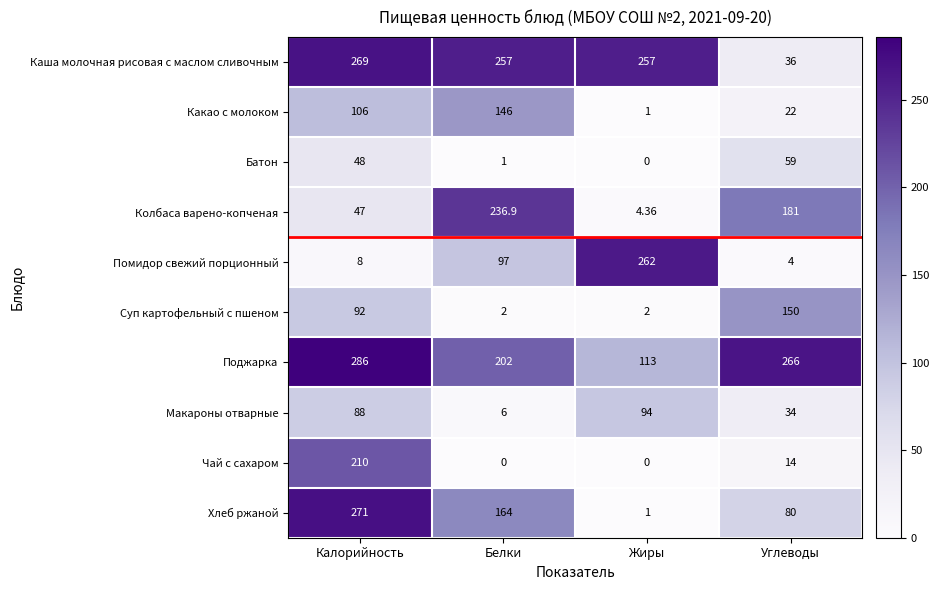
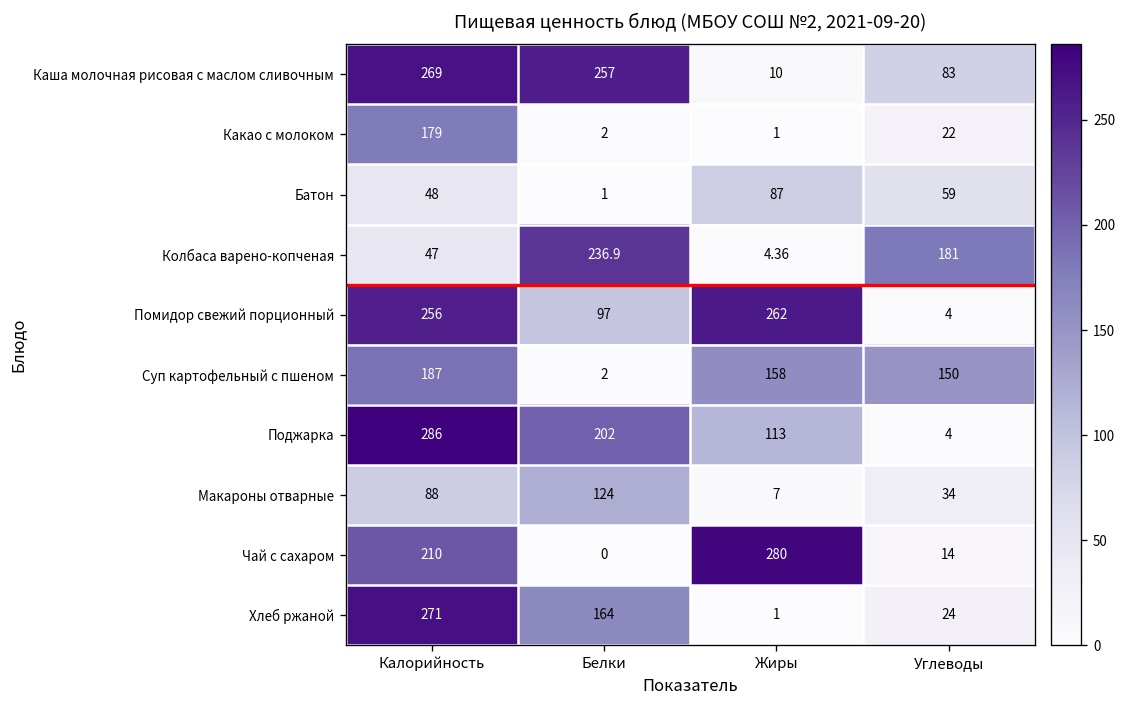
Каша молочная рисовая с маслом сливочным, Жиры: 257 -> 10
Каша молочная рисовая с маслом сливочным, Углеводы: 36 -> 83
Какао с молоком, Калорийность: 106 -> 179
Какао с молоком, Белки: 146 -> 2
Батон, Жиры: 0 -> 87
Помидор свежий порционный, Калорийность: 8 -> 256
Суп картофельный с пшеном, Калорийность: 92 -> 187
Суп картофельный с пшеном, Жиры: 2 -> 158
Поджарка, Углеводы: 266 -> 4
Макароны отварные, Белки: 6 -> 124
Макароны отварные, Жиры: 94 -> 7
Чай с сахаром, Жиры: 0 -> 280
Хлеб ржаной, Углеводы: 80 -> 24
